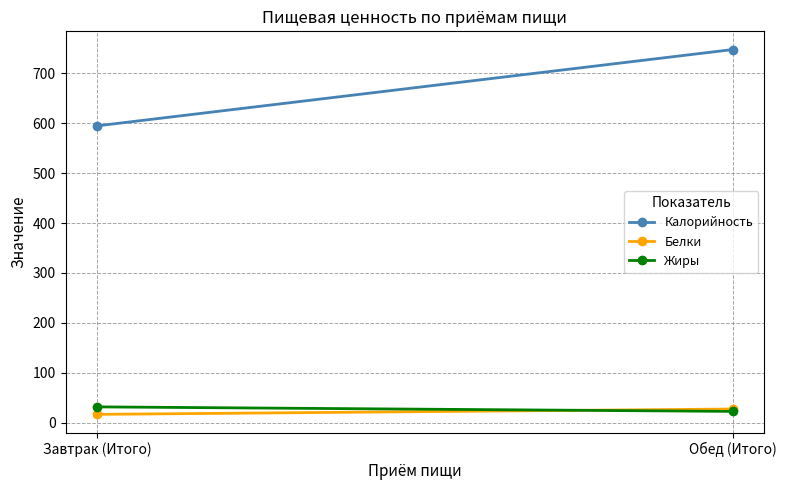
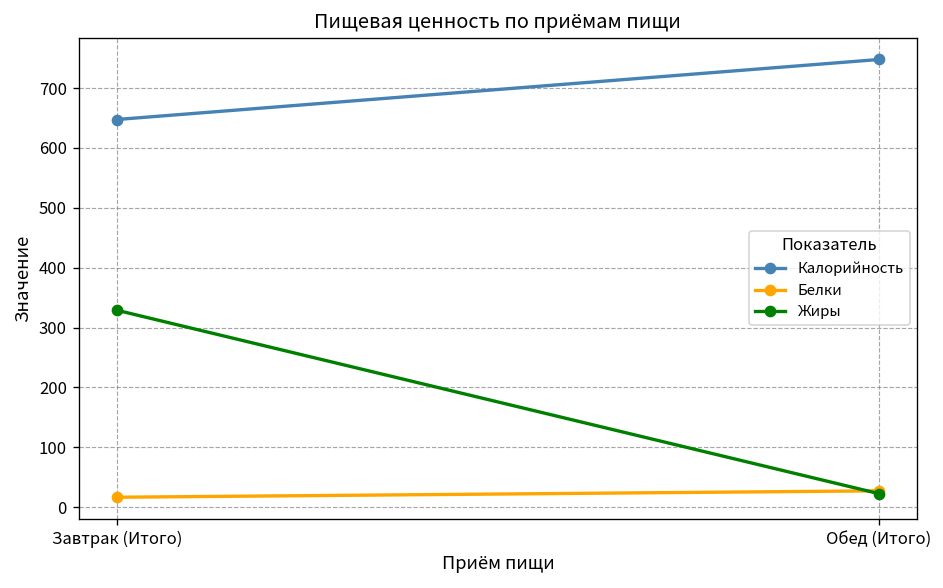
Калорийность, Завтрак (Итого): 600 -> 650
Жиры, Завтрак (Итого): 30 -> 330
